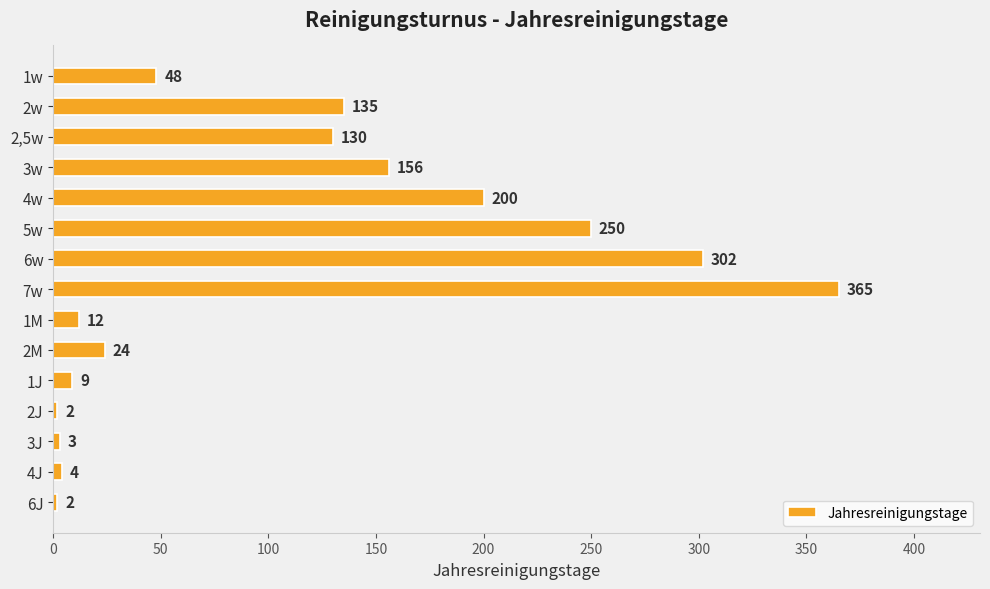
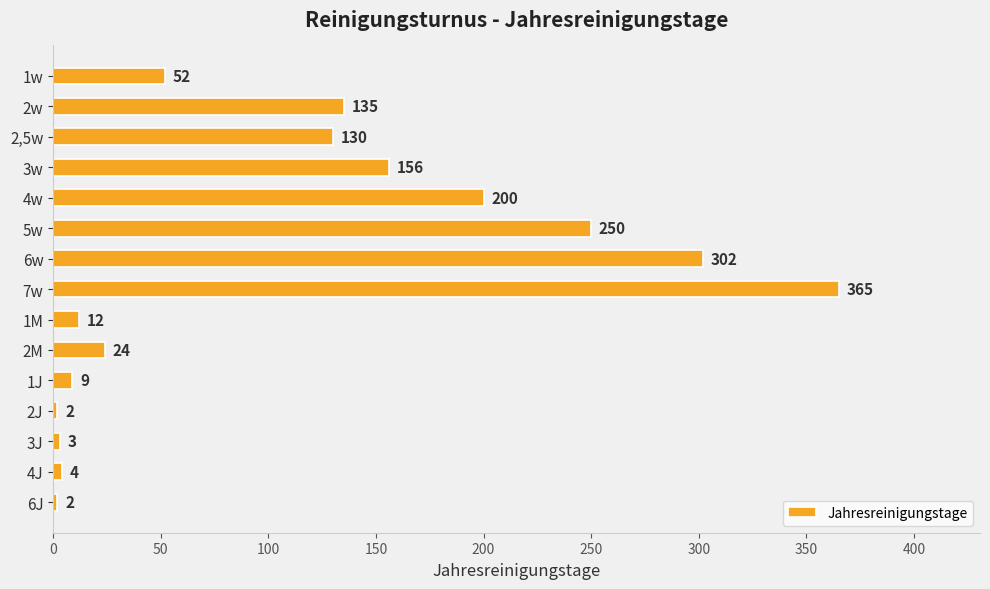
1w: 48 -> 52
